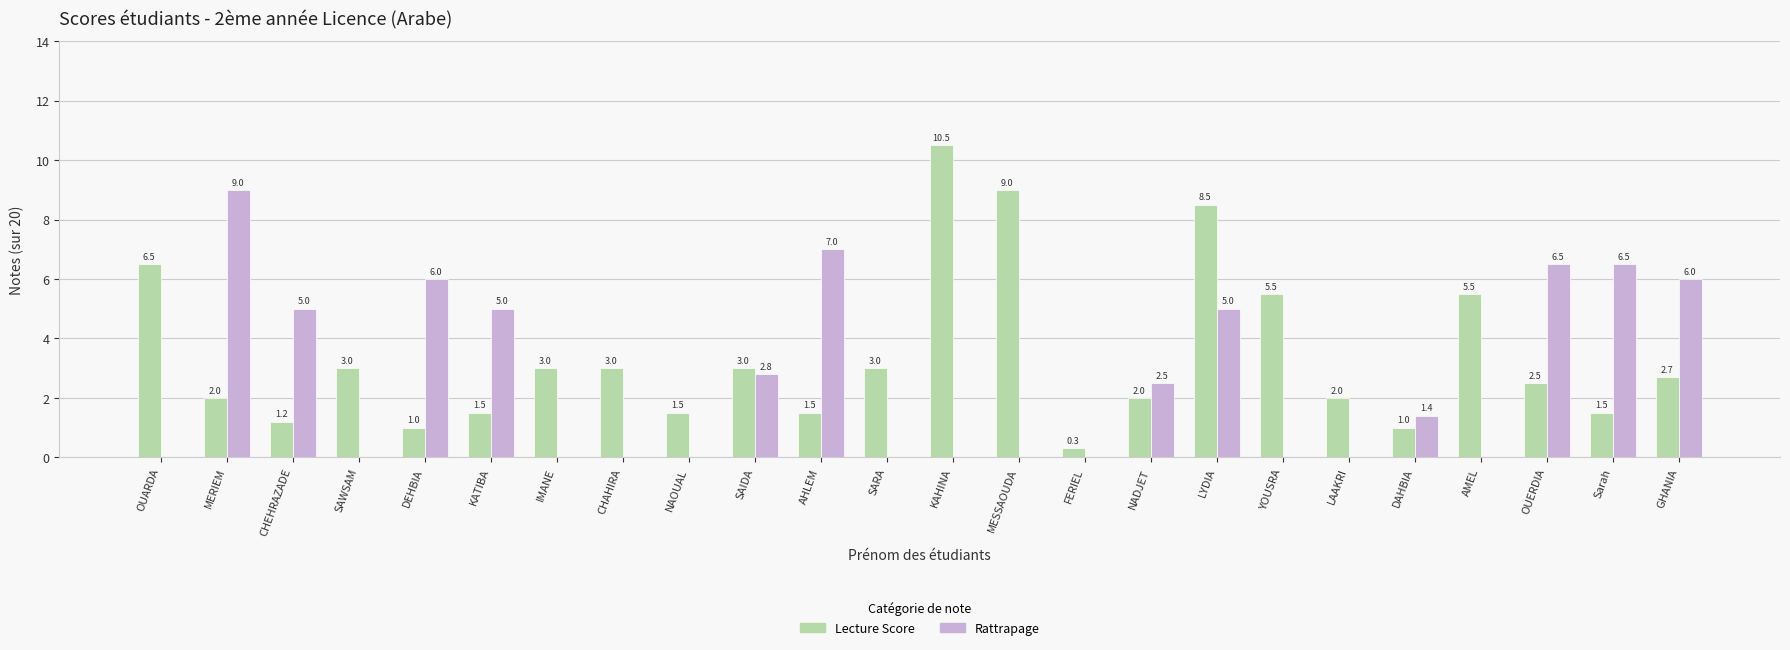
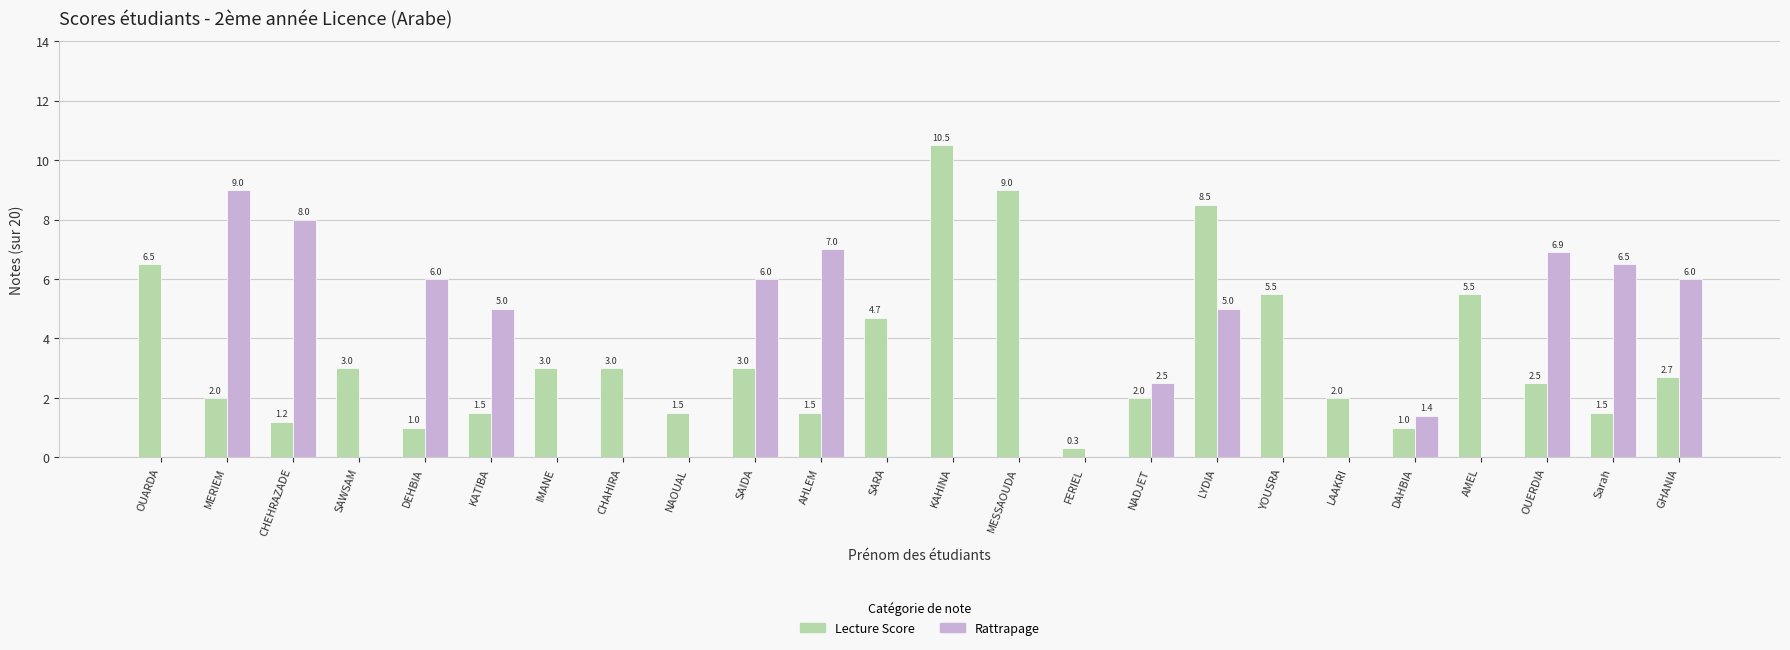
Rattrapage, CHEHRAZADE: 5.0 -> 8.0
Rattrapage, SAIDA: 2.8 -> 6.0
Lecture Score, SARA: 3.0 -> 4.7
Rattrapage, OUERDIA: 6.5 -> 6.9
